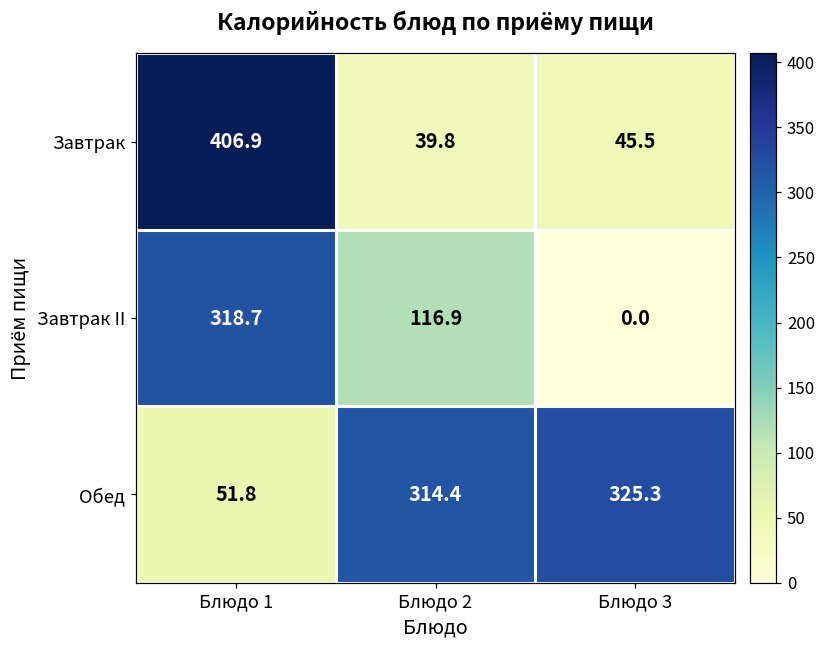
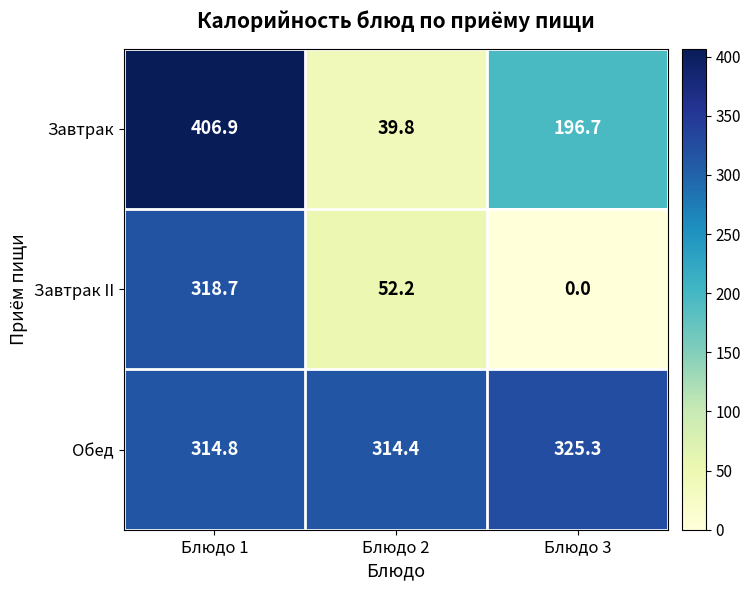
Завтрак, Блюдо 3: 45.5 -> 196.7
Завтрак II, Блюдо 2: 116.9 -> 52.2
Обед, Блюдо 1: 51.8 -> 314.8
